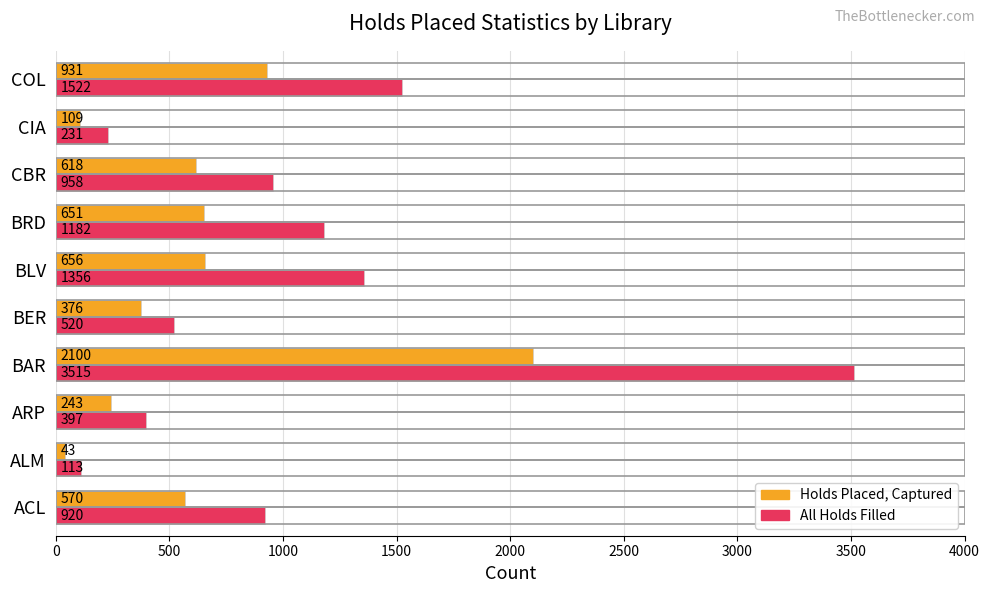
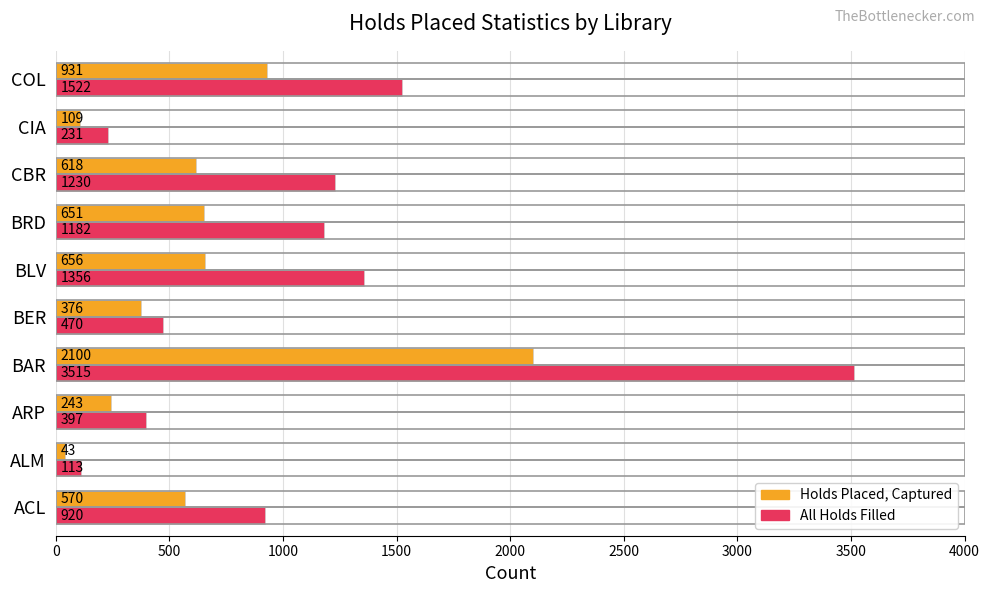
All Holds Filled, CBR: 958 -> 1230
All Holds Filled, BER: 520 -> 470
